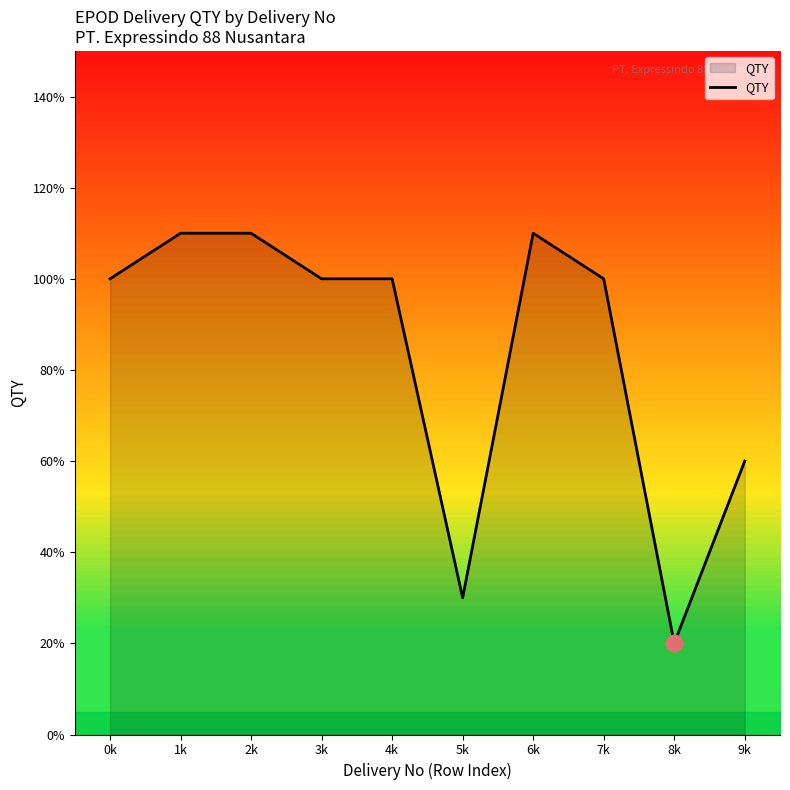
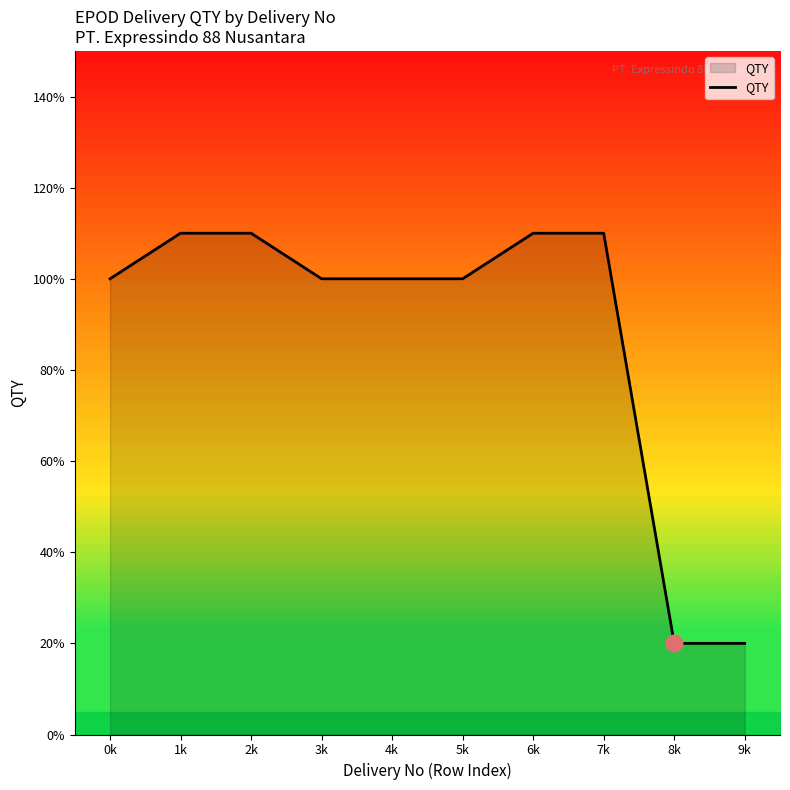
QTY, 5k: 30% -> 100%
QTY, 7k: 100% -> 110%
QTY, 9k: 60% -> 20%
